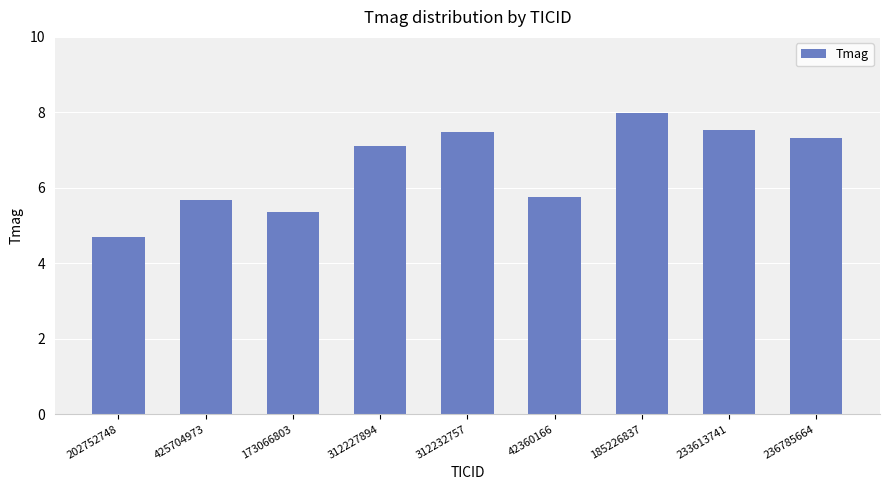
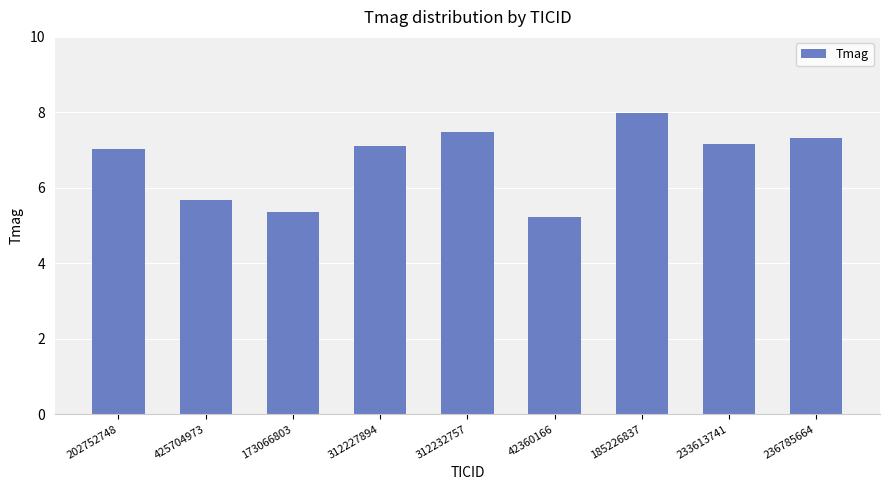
202752748: 4.7 -> 7.0
42360166: 5.8 -> 5.2
233613741: 7.5 -> 7.2
